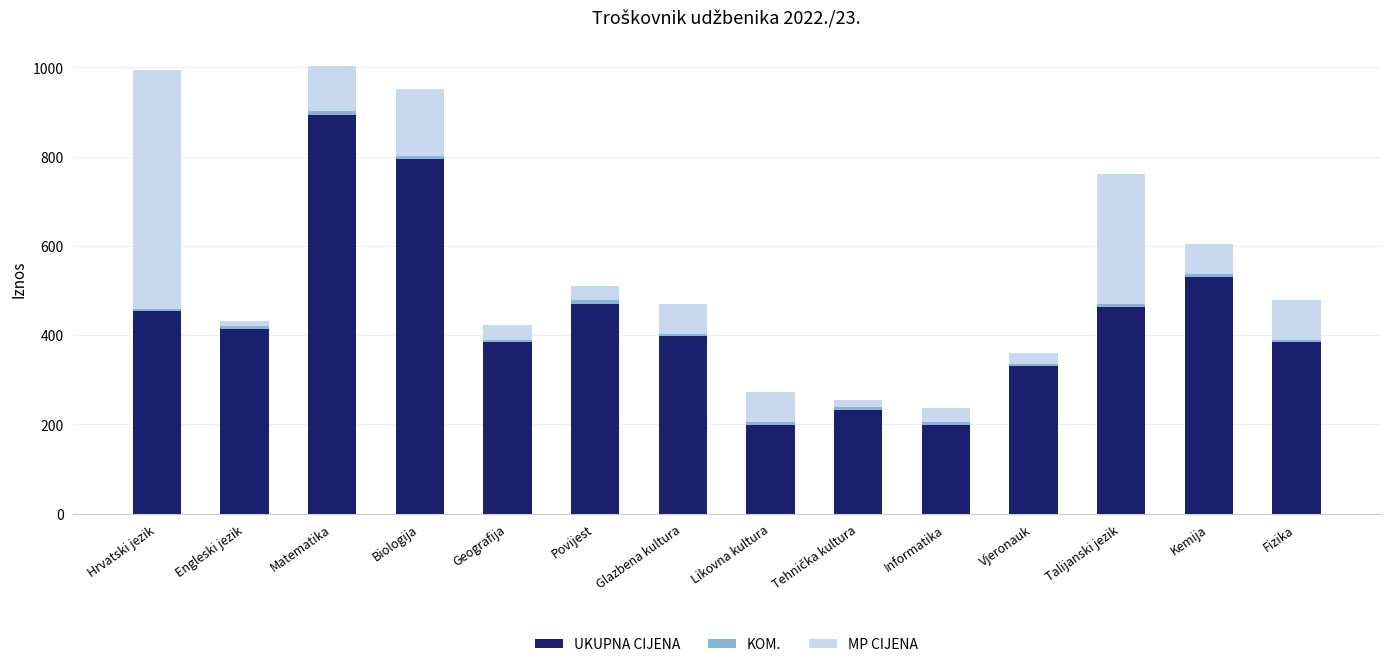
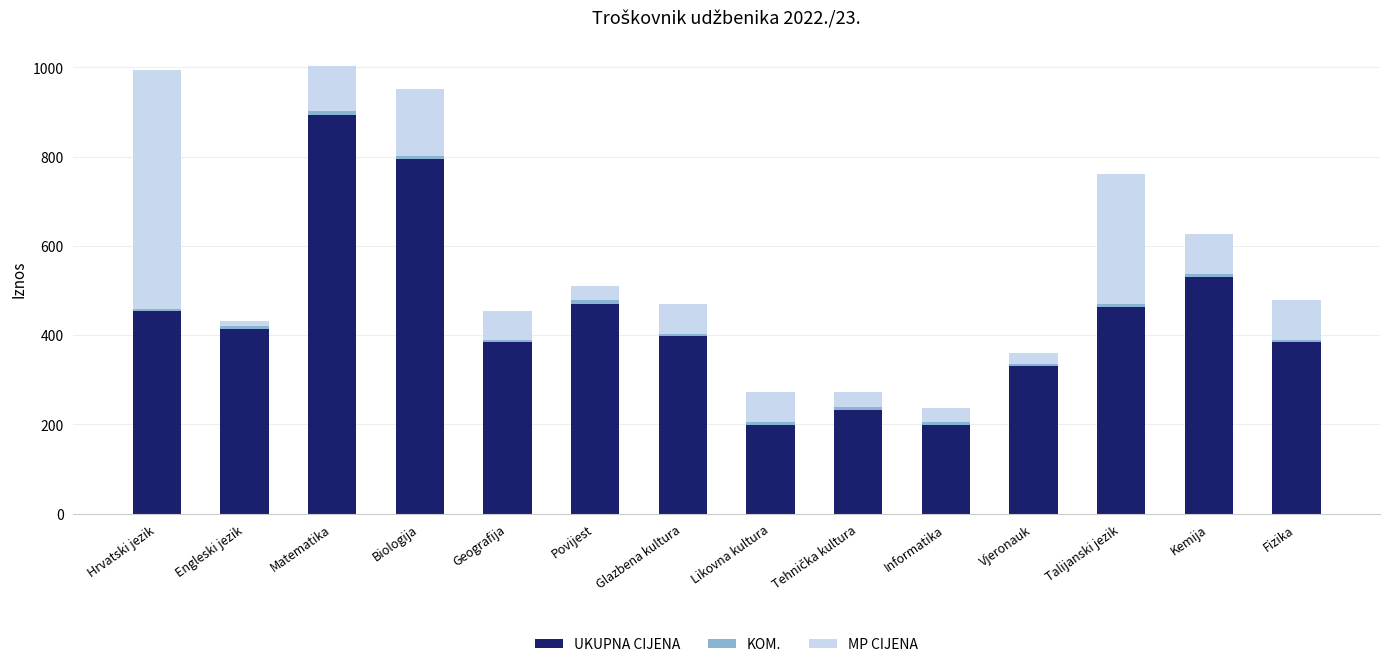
MP CIJENA, Geografija: 30 -> 60
MP CIJENA, Tehnička kultura: 20 -> 30
MP CIJENA, Kemija: 70 -> 90
